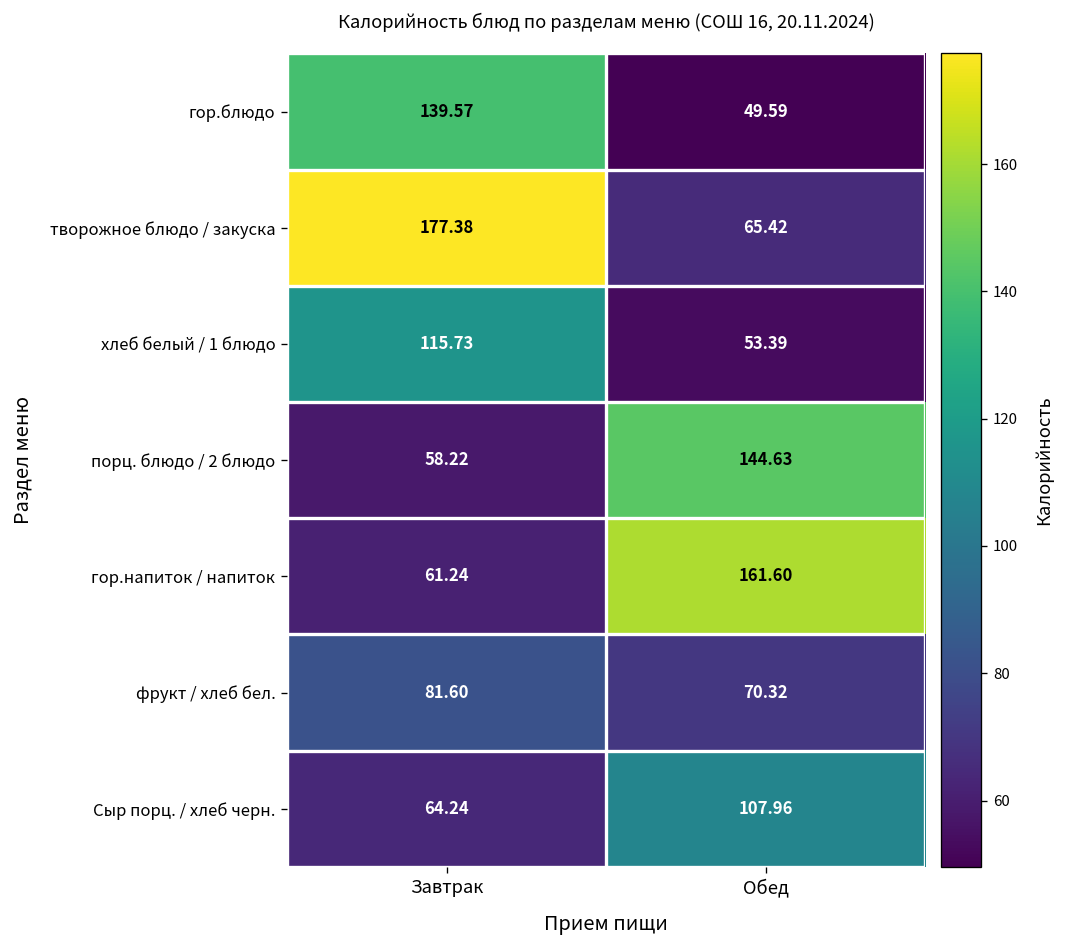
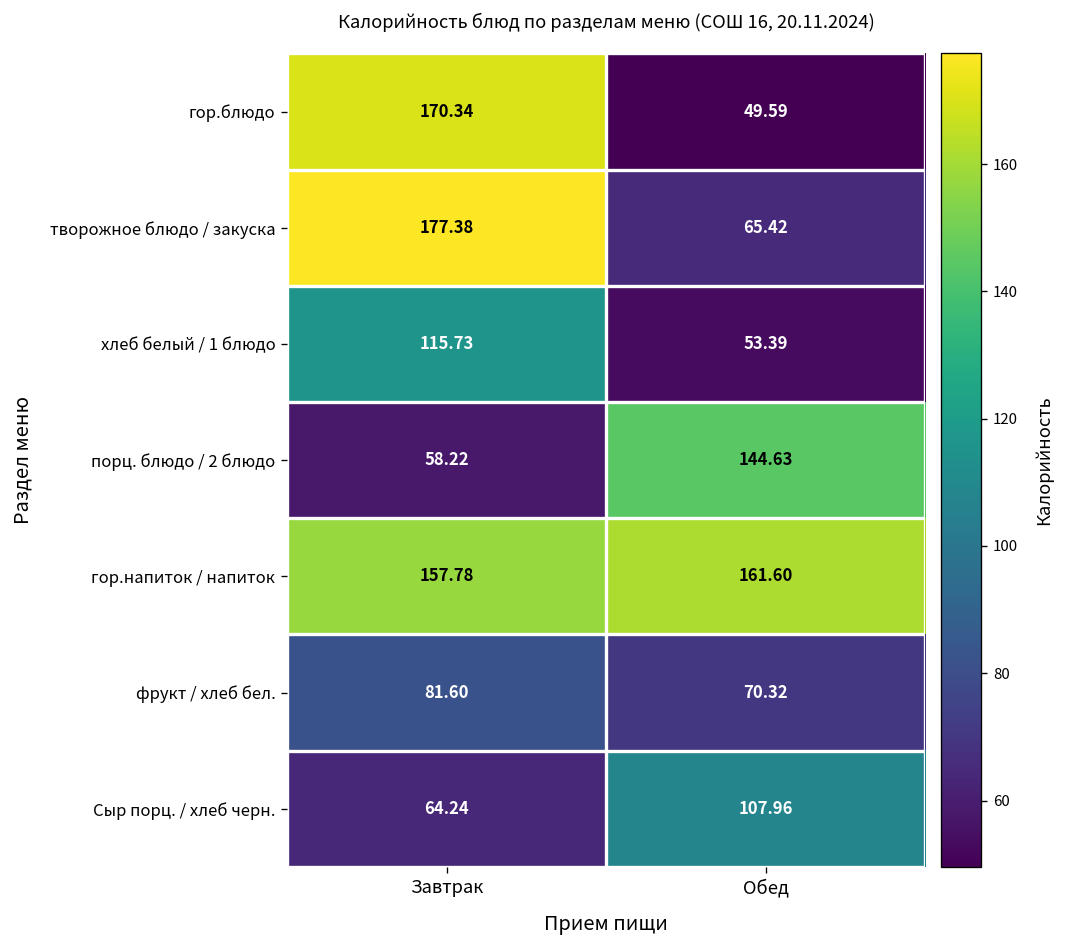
гор.блюдо, Завтрак: 139.57 -> 170.34
гор.напиток / напиток, Завтрак: 61.24 -> 157.78
